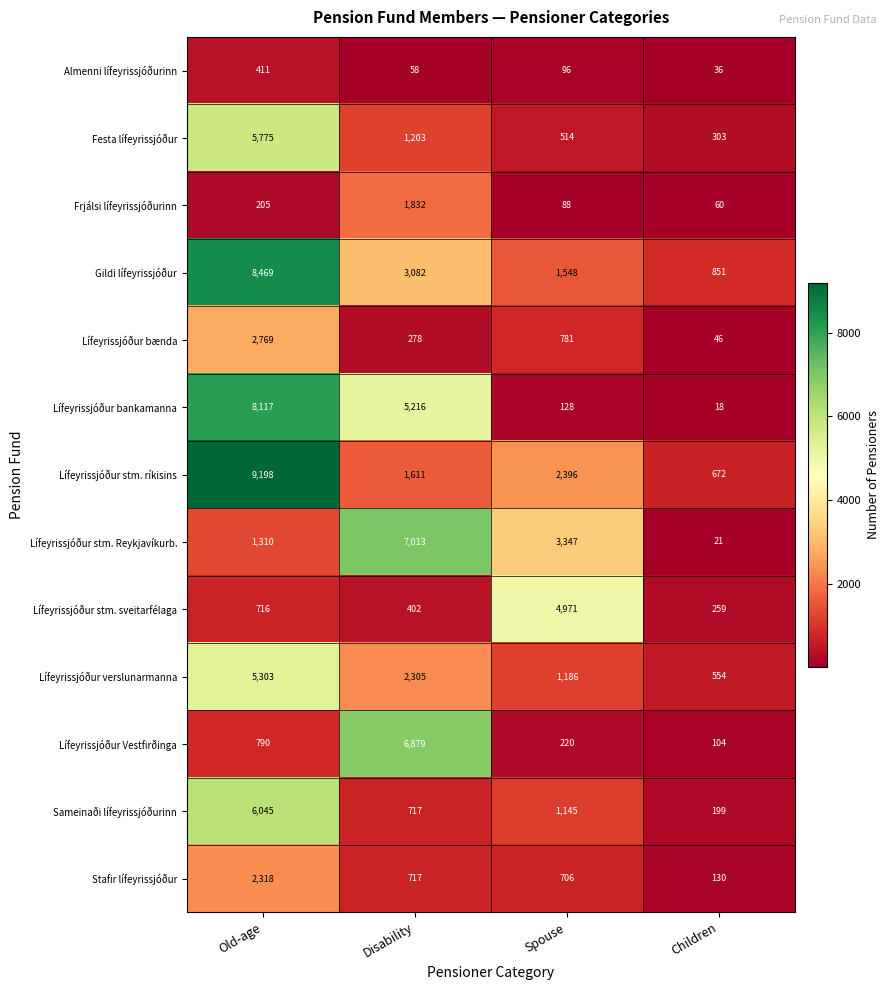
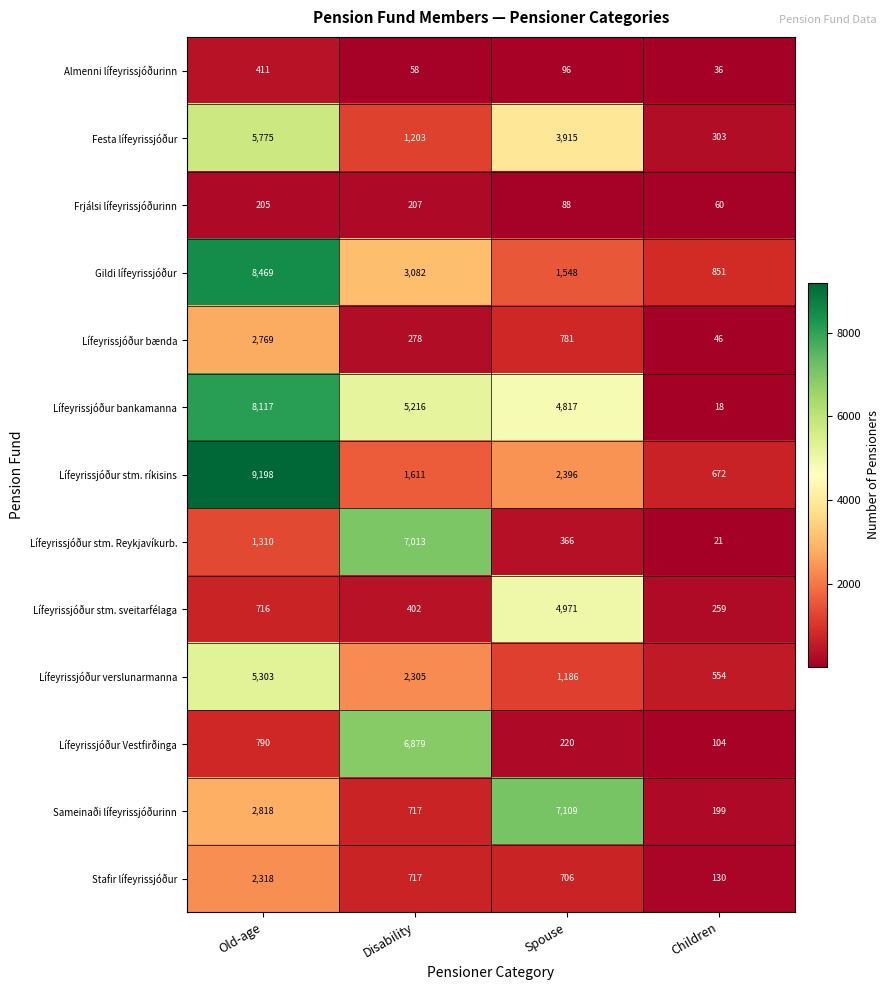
Festa lífeyrissjóður, Spouse: 514 -> 3,915
Frjálsi lífeyrissjóðurinn, Disability: 1,832 -> 207
Lífeyrissjóður bankamanna, Spouse: 128 -> 4,817
Lífeyrissjóður stm. Reykjavíkurb., Spouse: 3,347 -> 366
Sameinaði lífeyrissjóðurinn, Old-age: 6,045 -> 2,818
Sameinaði lífeyrissjóðurinn, Spouse: 1,145 -> 7,109
